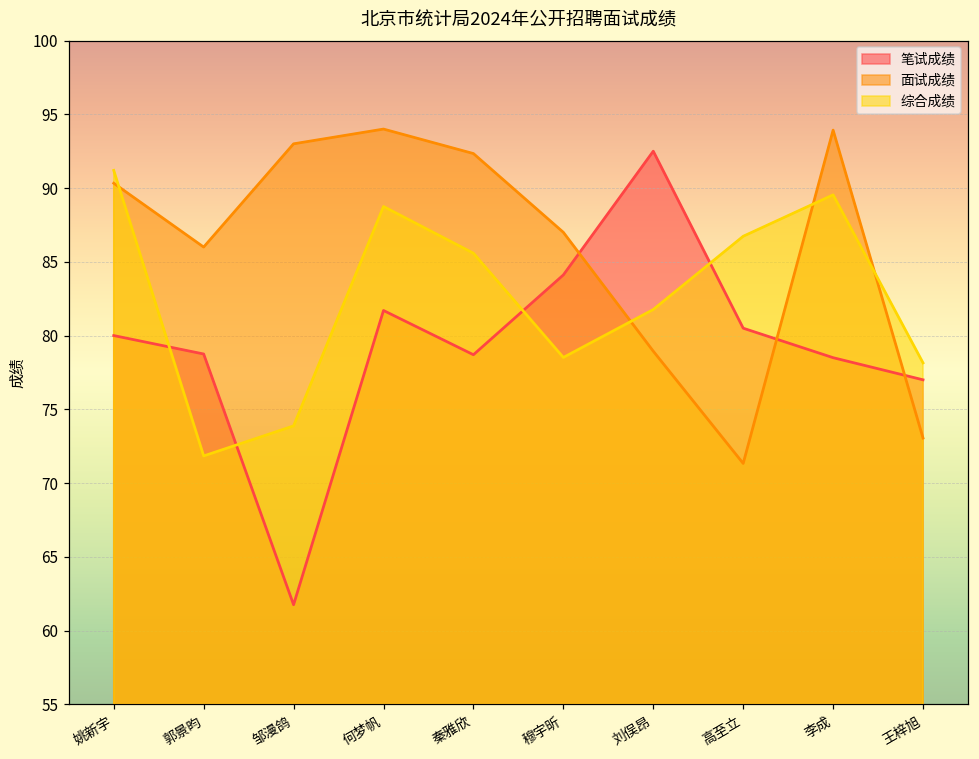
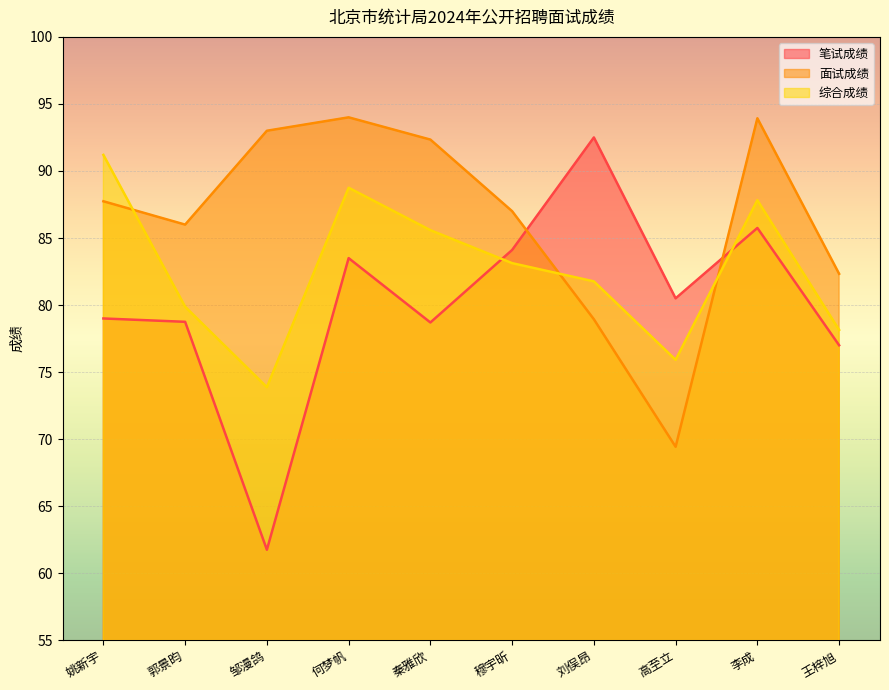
笔试成绩, 姚新宇: 80 -> 79
面试成绩, 姚新宇: 90.3 -> 87.7
综合成绩, 郭景昀: 71.8 -> 79.9
笔试成绩, 何梦帆: 81.7 -> 83.5
综合成绩, 穆宇昕: 78.5 -> 83.1
面试成绩, 高至立: 71.3 -> 69.4
综合成绩, 高至立: 86.7 -> 75.9
笔试成绩, 李成: 78.5 -> 85.8
综合成绩, 李成: 89.5 -> 87.8
面试成绩, 王梓旭: 73.1 -> 82.3
